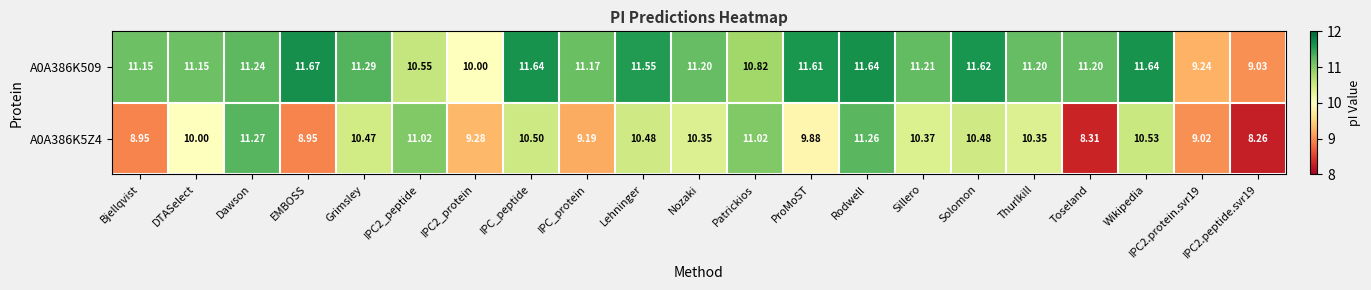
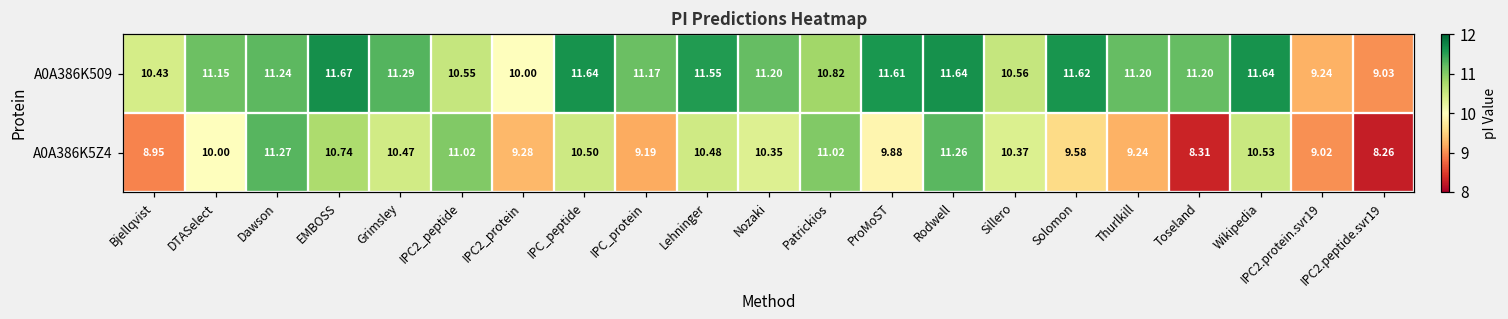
A0A386K509, Bjellqvist: 11.15 -> 10.43
A0A386K509, Sillero: 11.21 -> 10.56
A0A386K5Z4, EMBOSS: 8.95 -> 10.74
A0A386K5Z4, Solomon: 10.48 -> 9.58
A0A386K5Z4, Thurlkill: 10.35 -> 9.24
